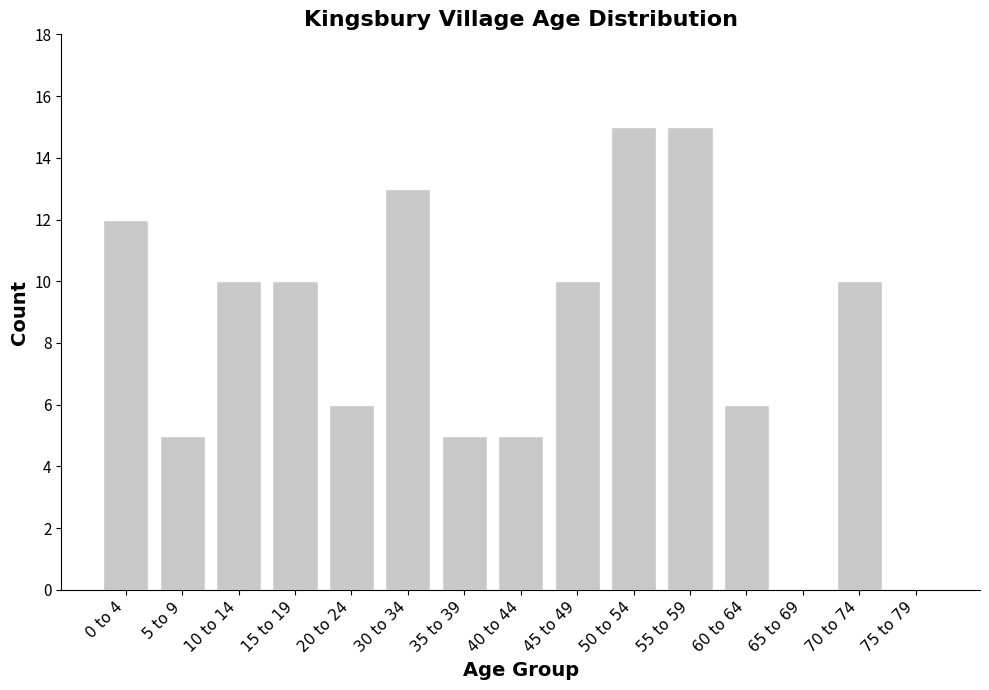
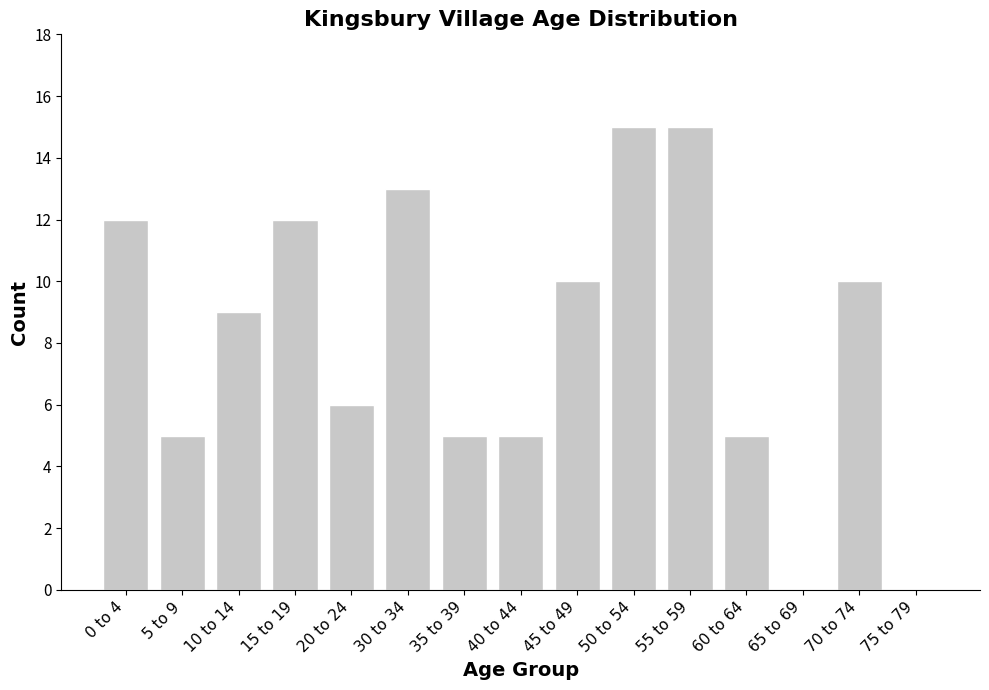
10 to 14: 10 -> 9
15 to 19: 10 -> 12
60 to 64: 6 -> 5
